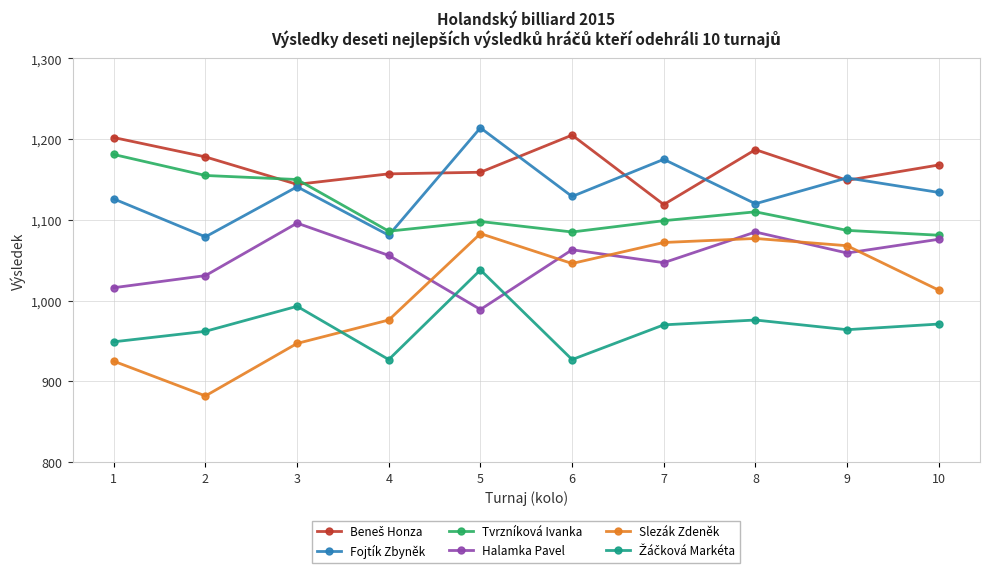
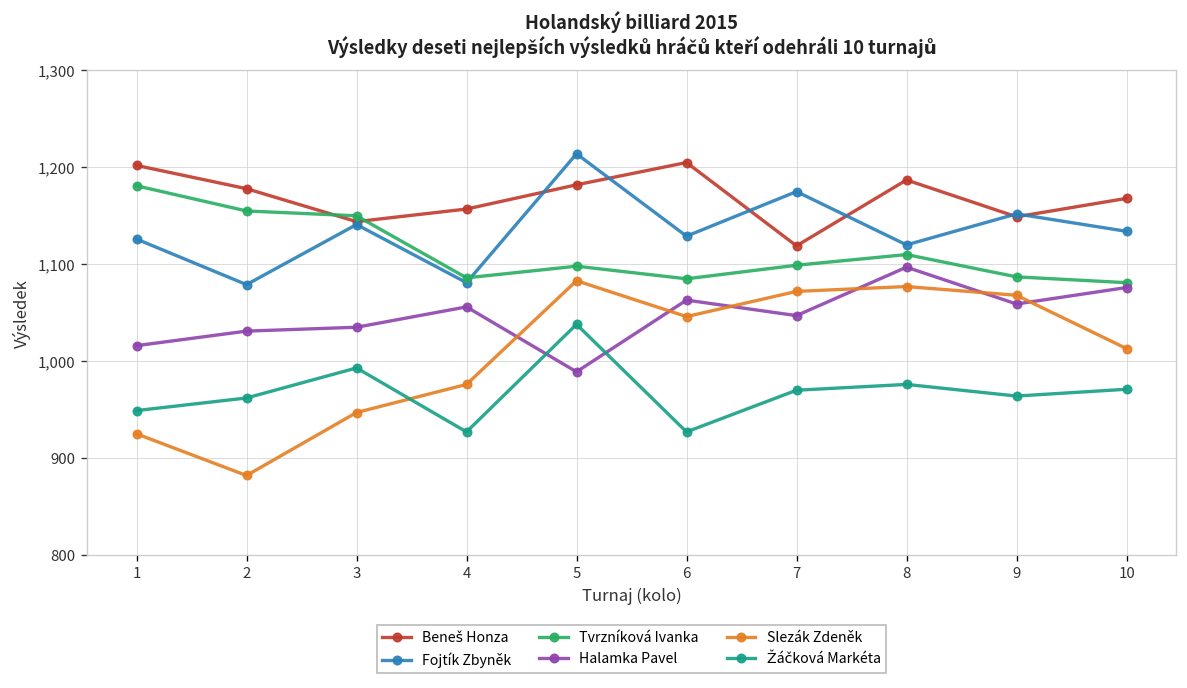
Halamka Pavel, 3: 1,100 -> 1,040
Beneš Honza, 5: 1,160 -> 1,180
Halamka Pavel, 8: 1,090 -> 1,100
